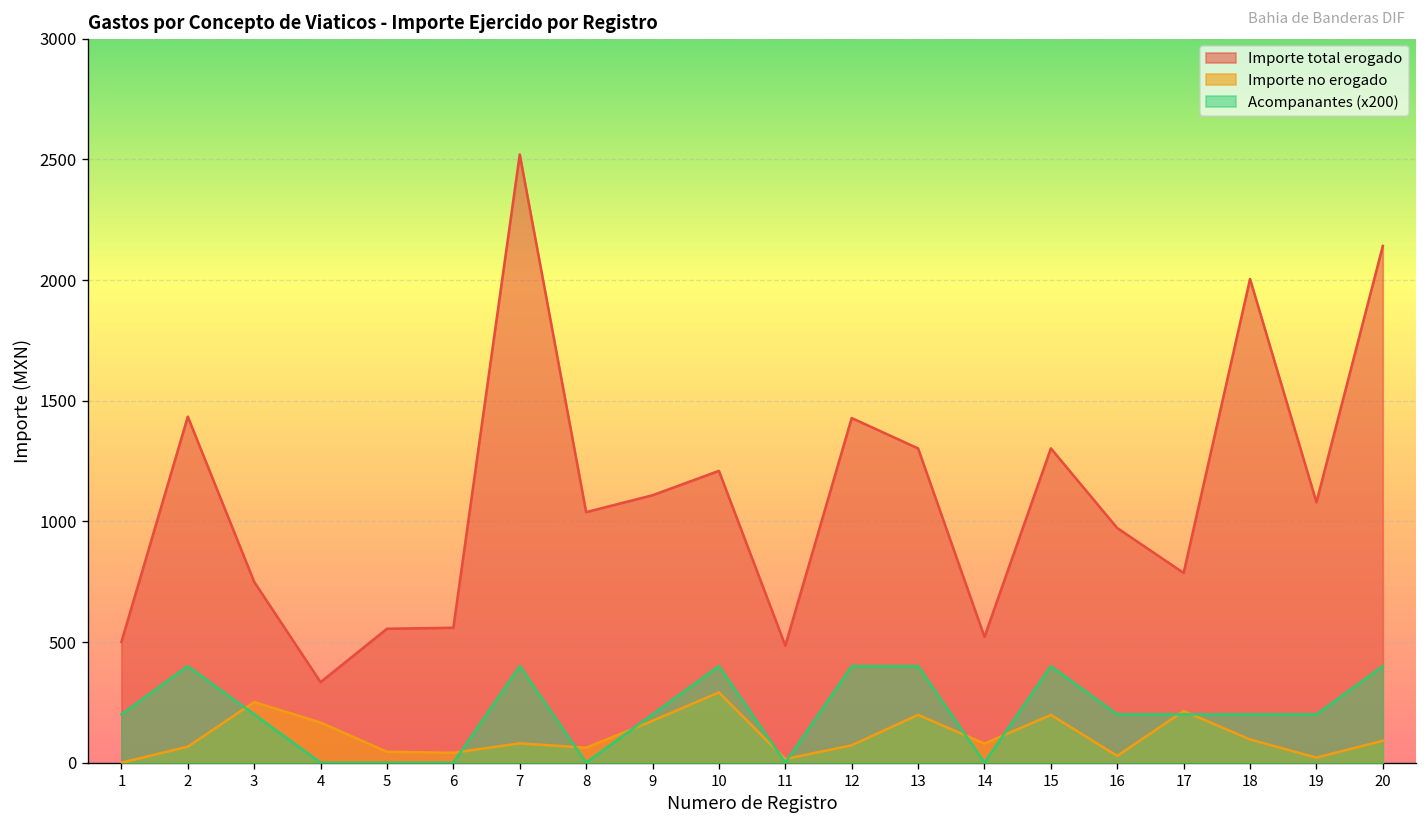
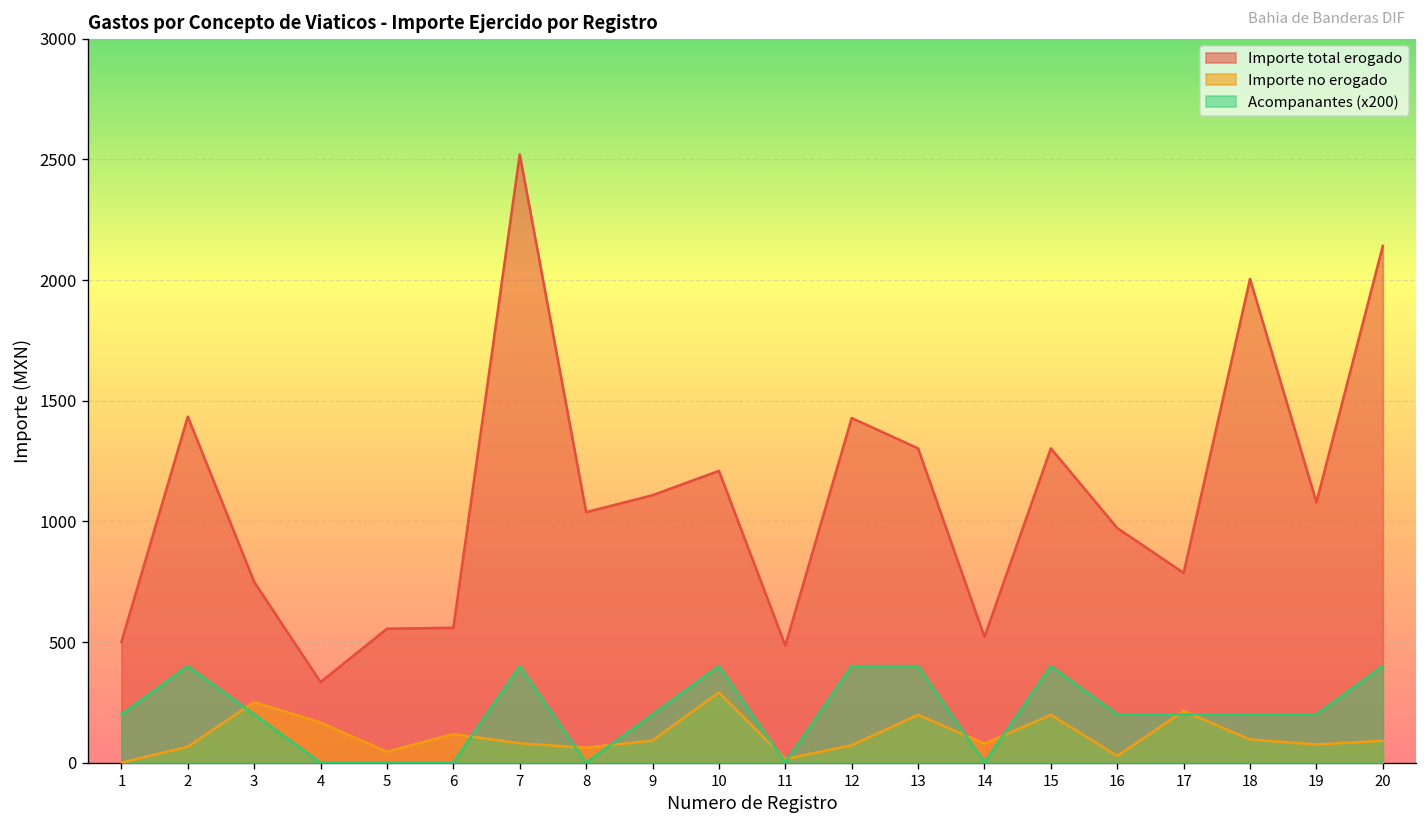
Importe no erogado, 6: 40 -> 120
Importe no erogado, 9: 170 -> 90
Importe no erogado, 19: 20 -> 80
